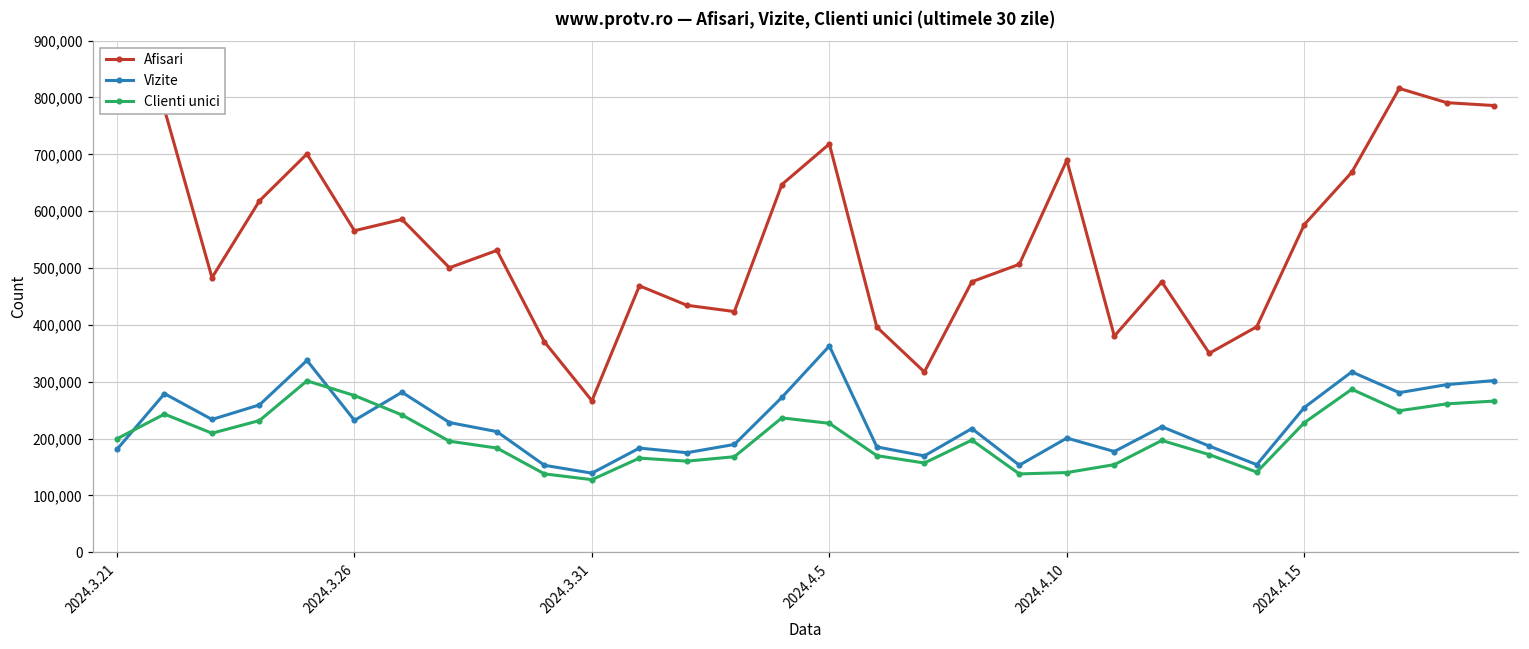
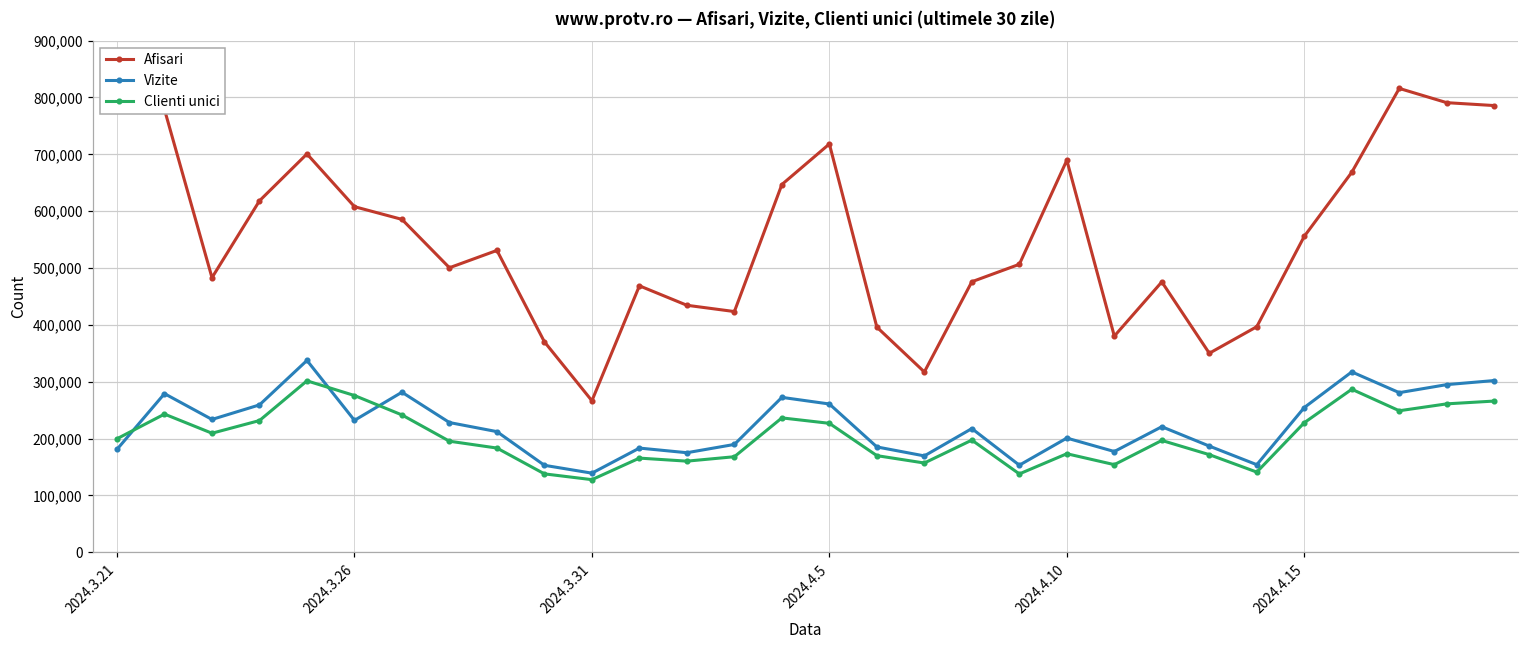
Afisari, 2024.3.26: 570,000 -> 610,000
Vizite, 2024.4.5: 360,000 -> 260,000
Clienti unici, 2024.4.10: 140,000 -> 170,000
Afisari, 2024.4.15: 580,000 -> 560,000
